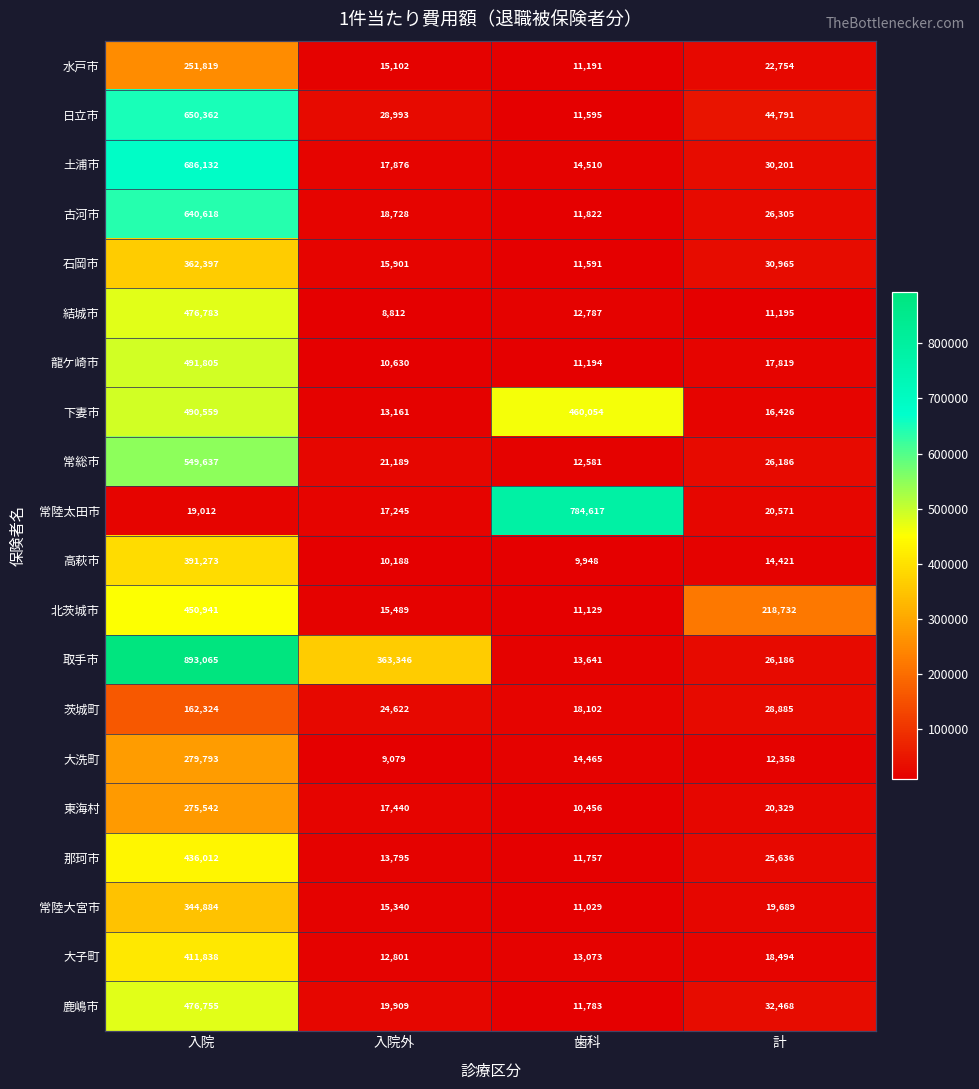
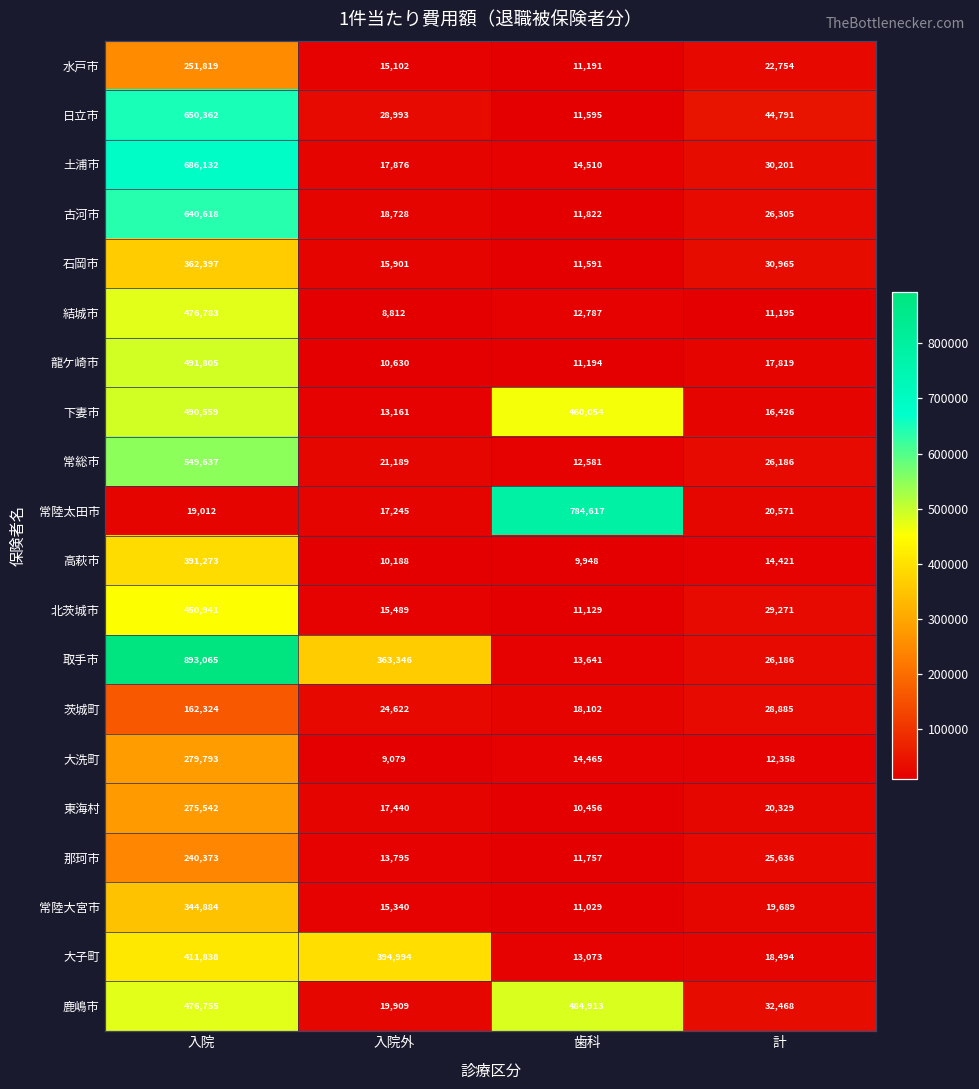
北茨城市, 計: 218,732 -> 29,271
那珂市, 入院: 436,012 -> 240,373
大子町, 入院外: 12,801 -> 394,994
鹿嶋市, 歯科: 11,783 -> 484,913
